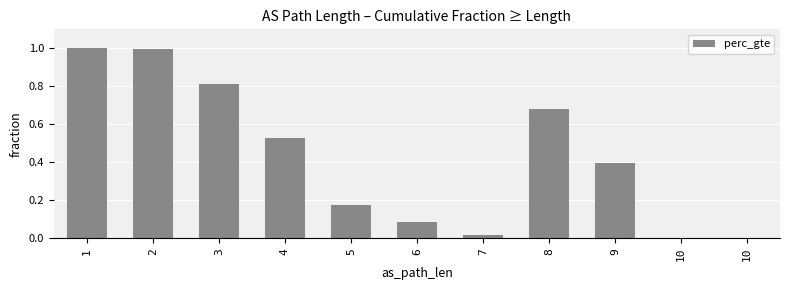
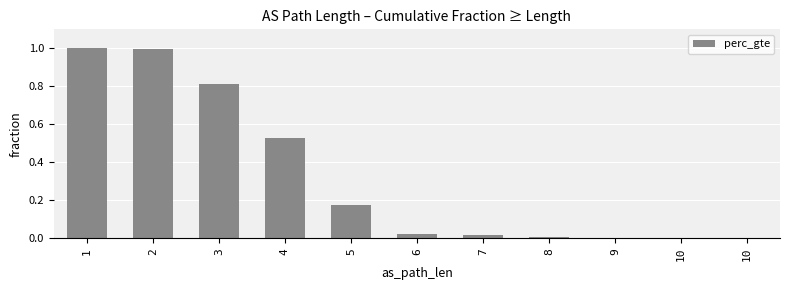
6: 0.09 -> 0.02
8: 0.68 -> 0.01
9: 0.39 -> 0.00
